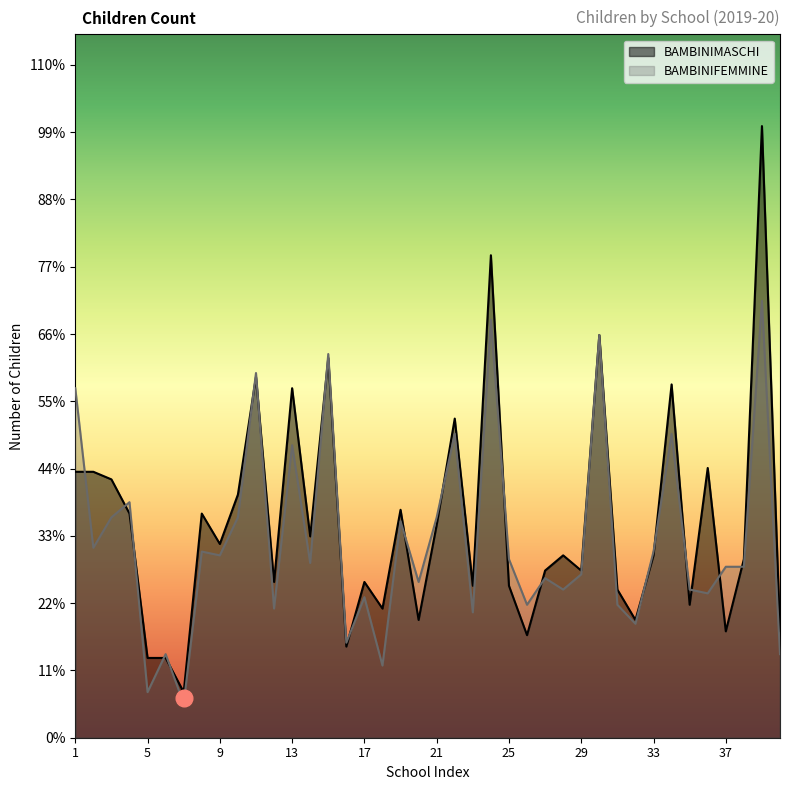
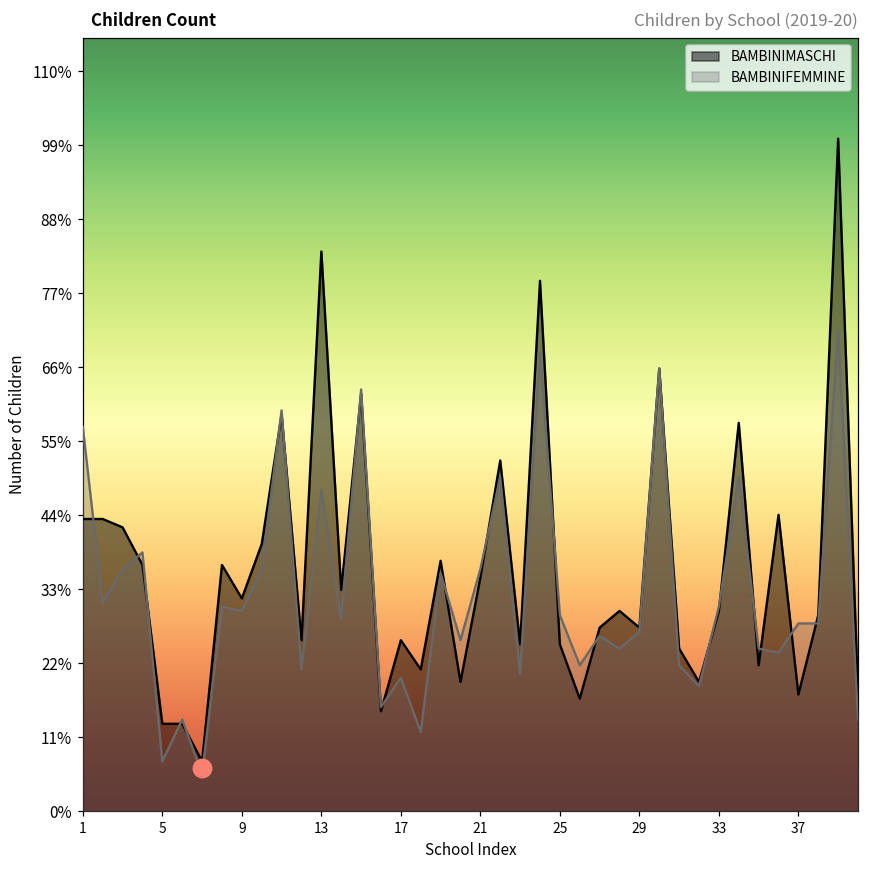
BAMBINIMASCHI, 13: 57% -> 83%
BAMBINIFEMMINE, 17: 23% -> 20%
